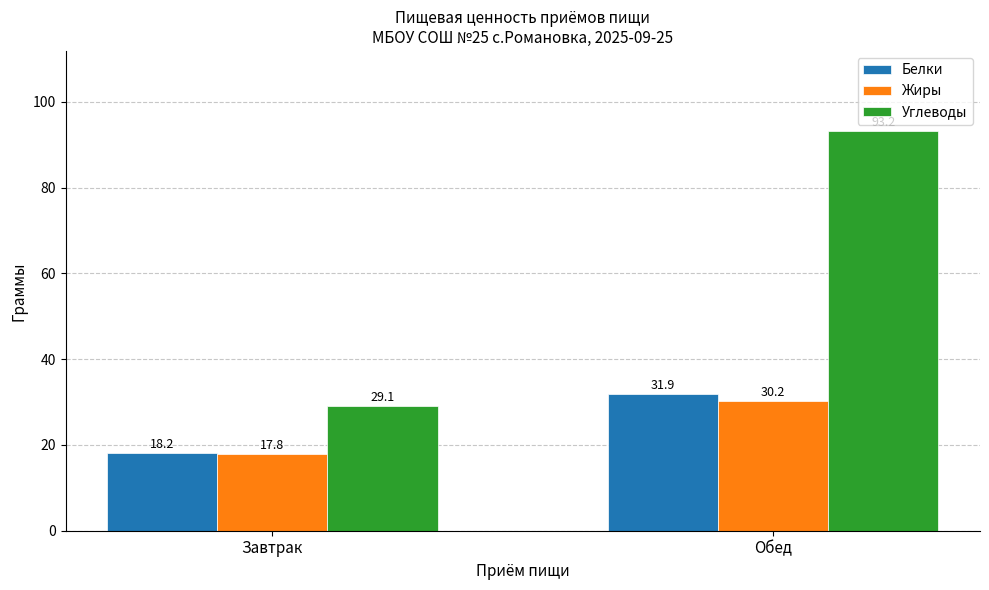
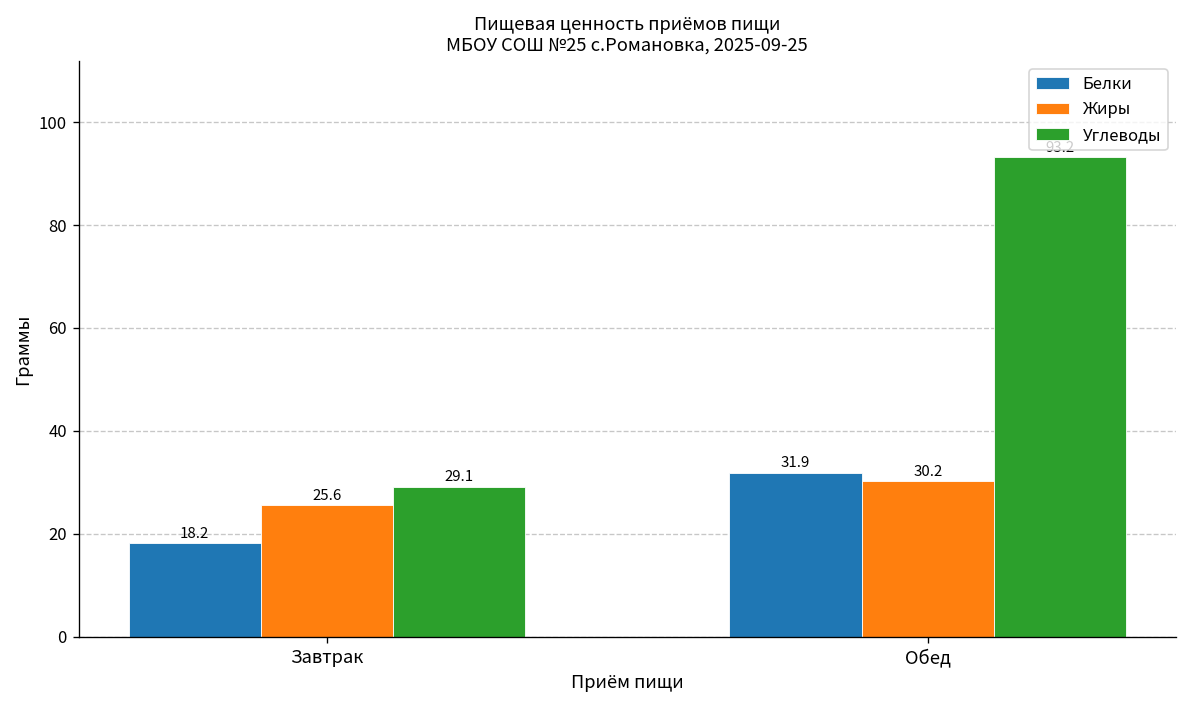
Жиры, Завтрак: 17.8 -> 25.6
